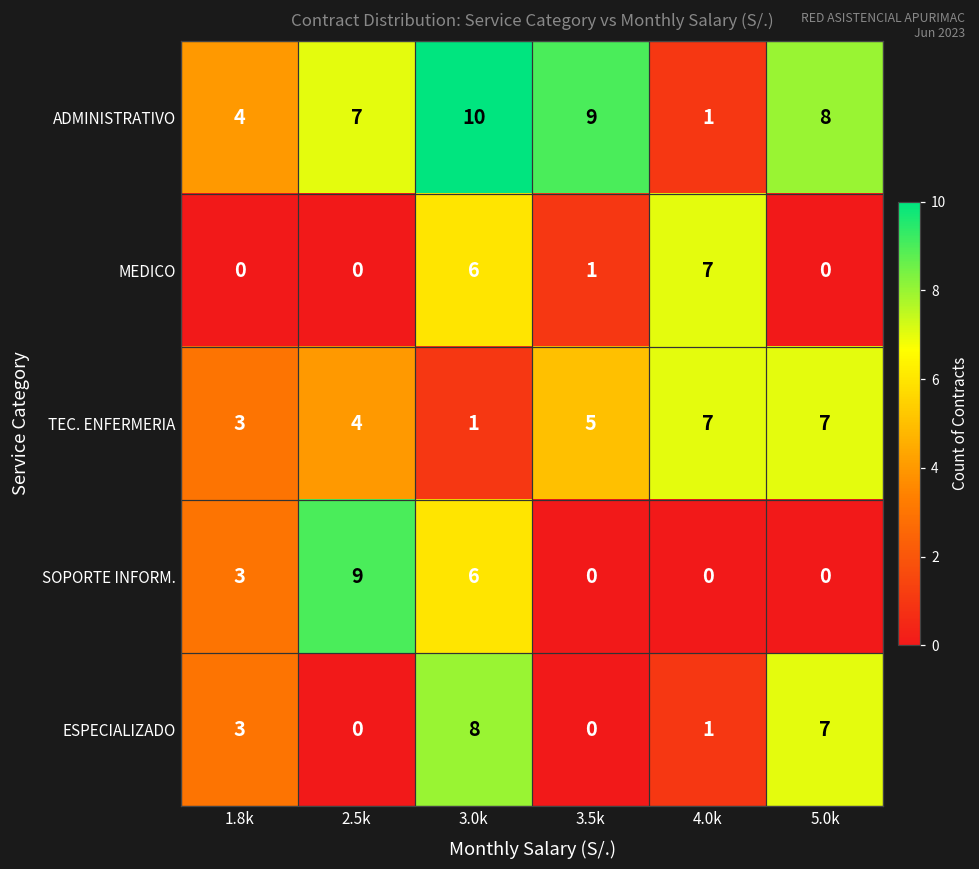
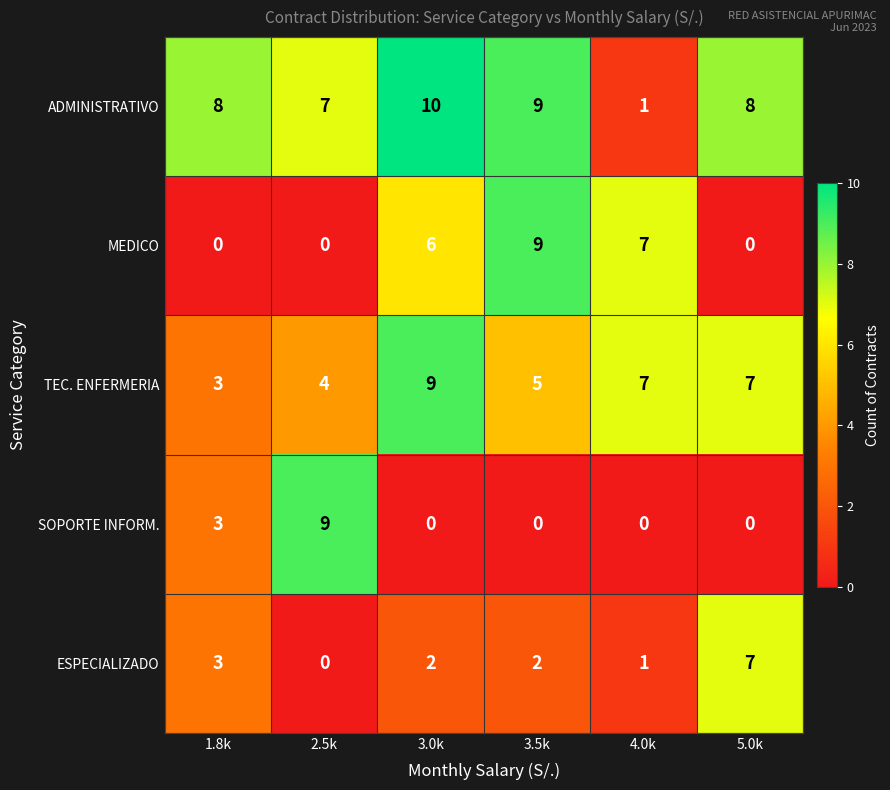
ADMINISTRATIVO, 1.8k: 4 -> 8
MEDICO, 3.5k: 1 -> 9
TEC. ENFERMERIA, 3.0k: 1 -> 9
SOPORTE INFORM., 3.0k: 6 -> 0
ESPECIALIZADO, 3.0k: 8 -> 2
ESPECIALIZADO, 3.5k: 0 -> 2
